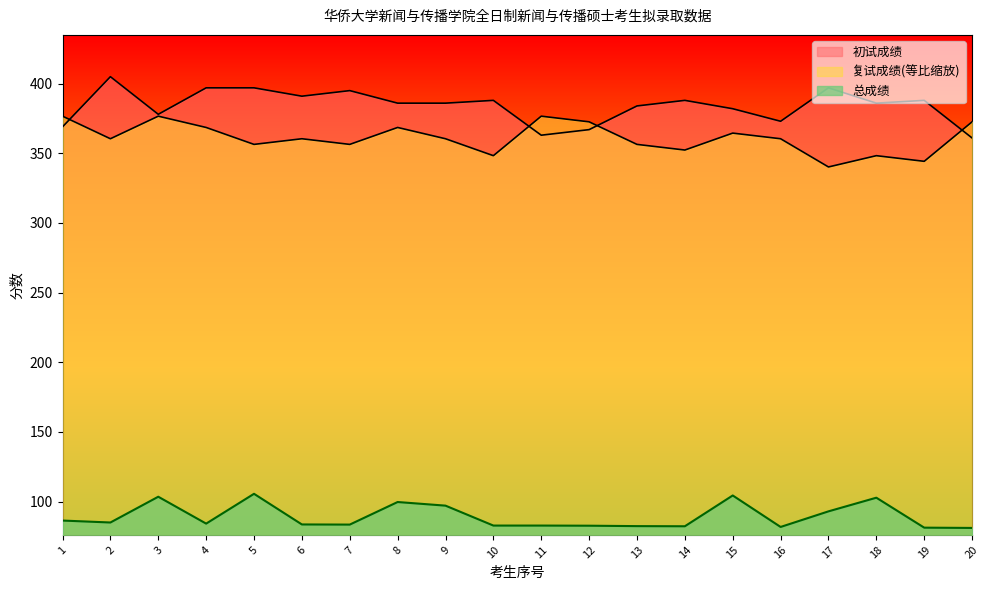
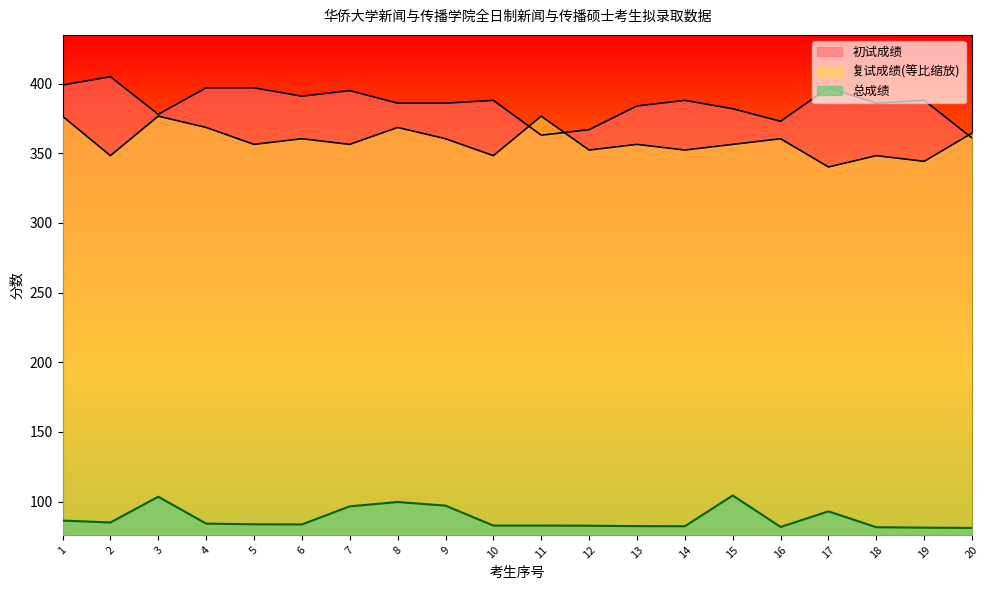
初试成绩, 1: 369 -> 399
复试成绩(等比缩放), 2: 360 -> 348
总成绩, 5: 106 -> 84
总成绩, 7: 84 -> 97
复试成绩(等比缩放), 12: 373 -> 352
复试成绩(等比缩放), 15: 365 -> 356
总成绩, 18: 103 -> 82
复试成绩(等比缩放), 20: 373 -> 365
